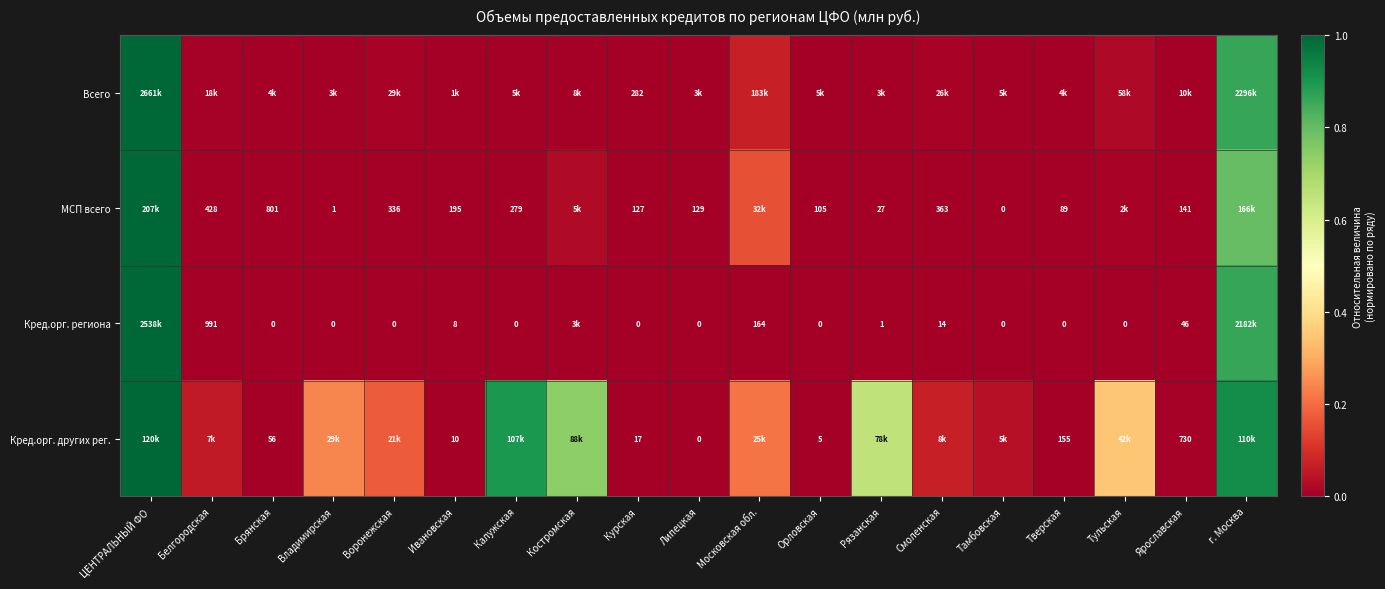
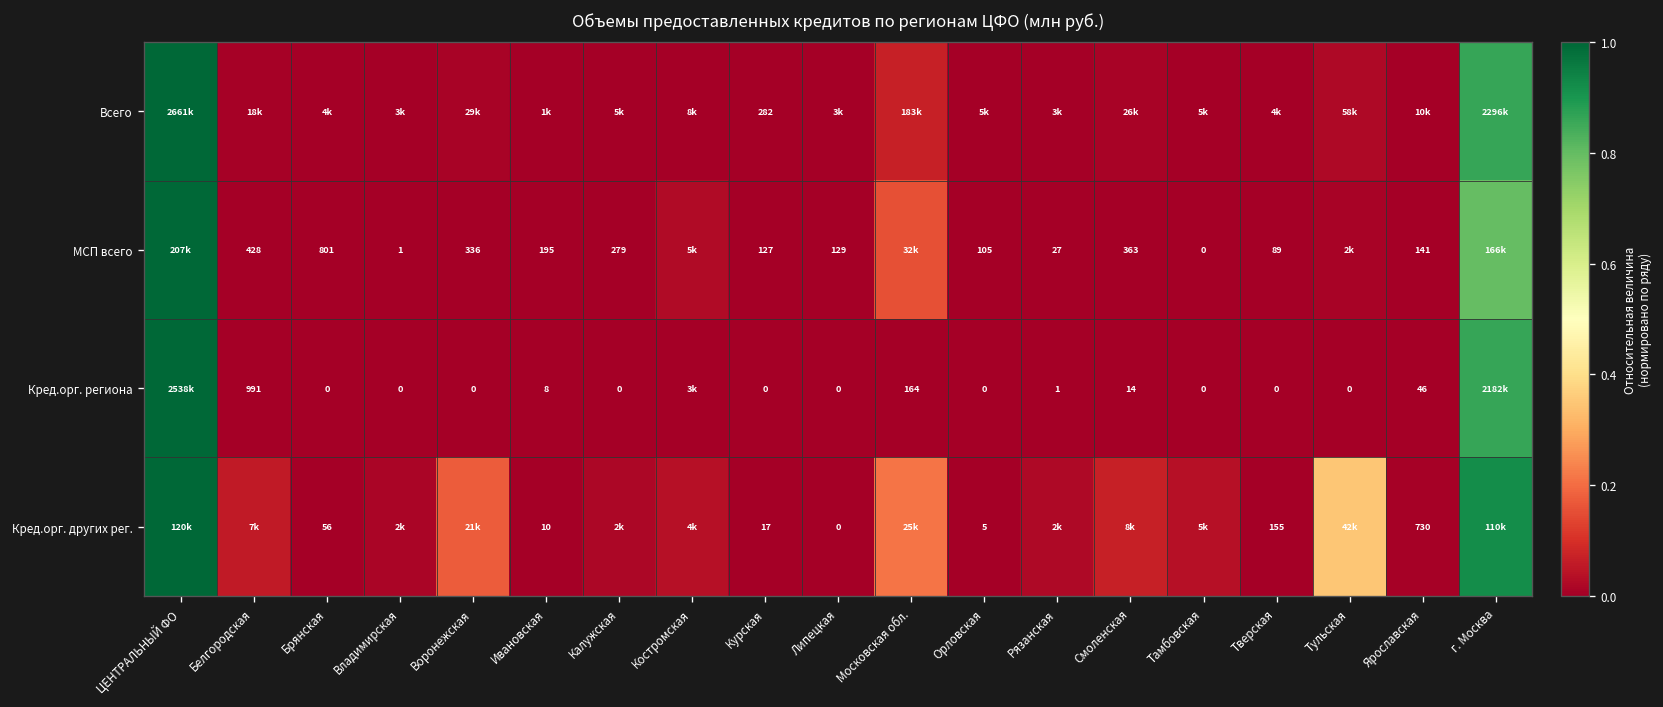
Кред.орг. других рег., Владимирская: 29k -> 2k
Кред.орг. других рег., Калужская: 107k -> 2k
Кред.орг. других рег., Костромская: 88k -> 4k
Кред.орг. других рег., Рязанская: 78k -> 2k
